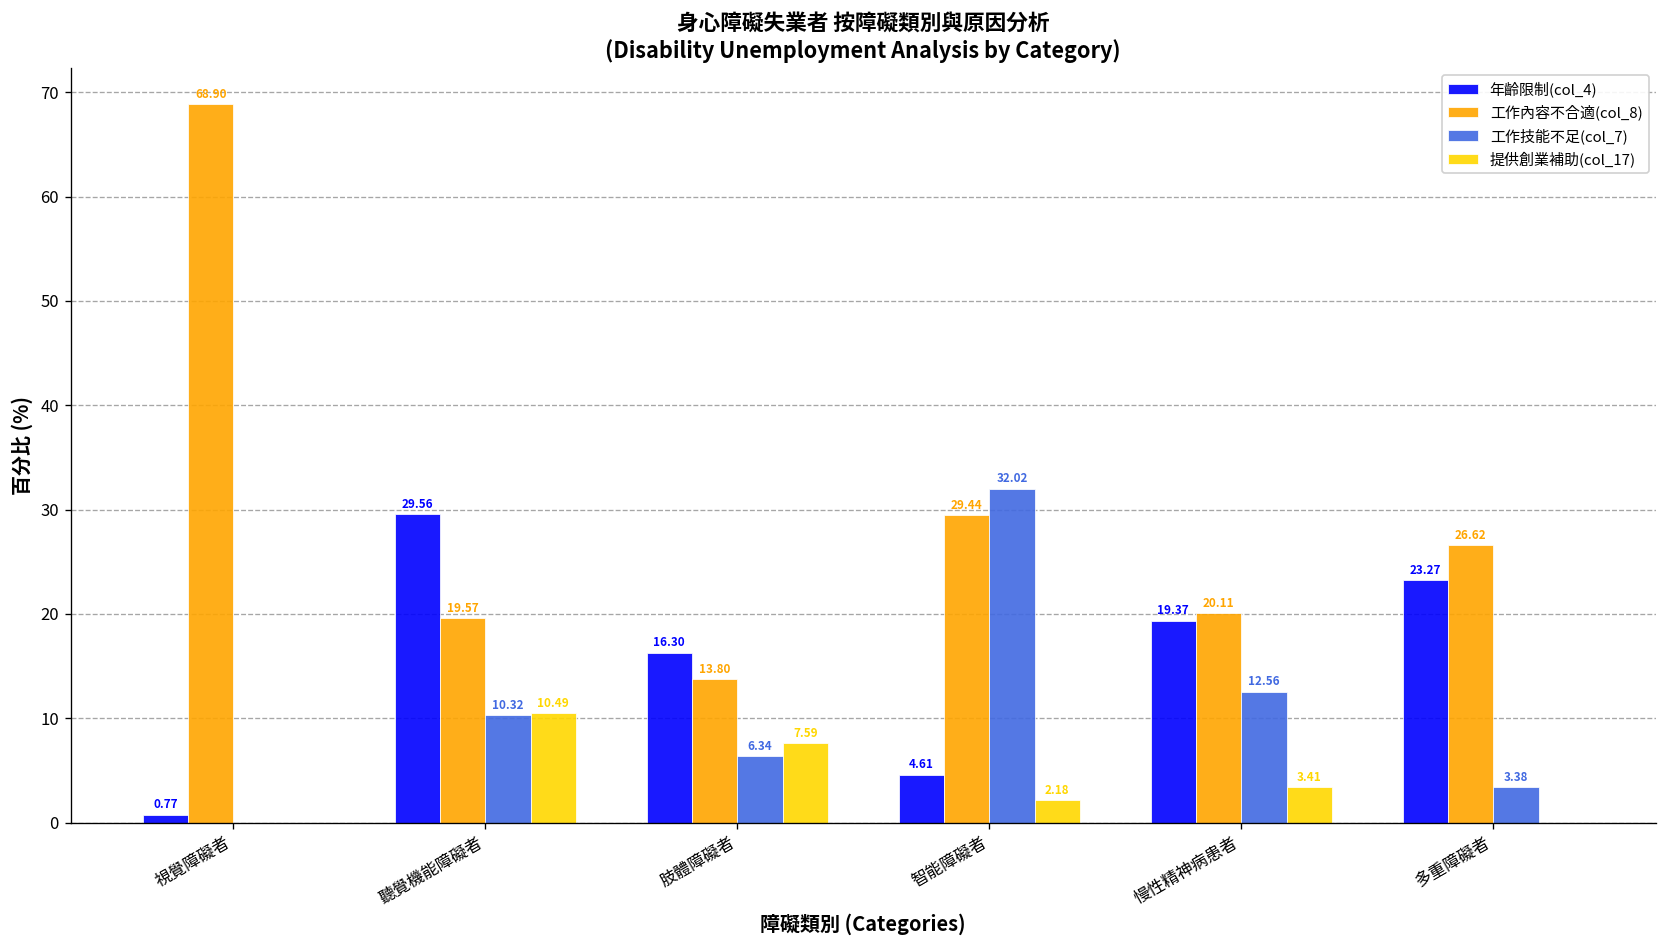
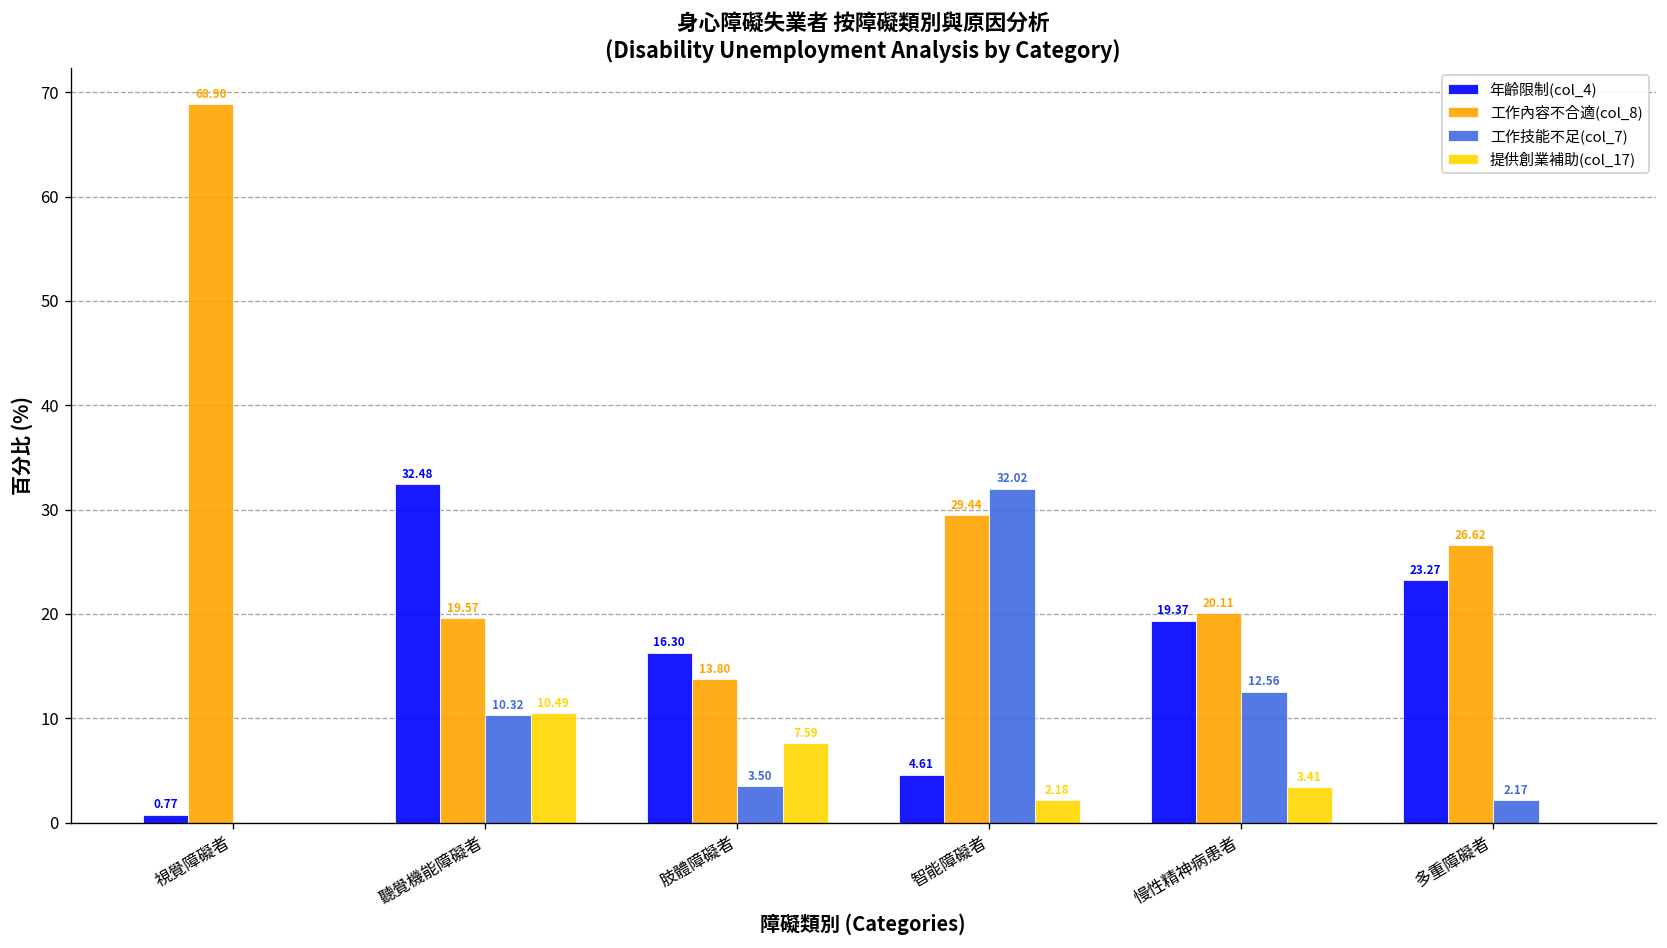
年齡限制(col_4), 聽覺機能障礙者: 29.56 -> 32.48
工作技能不足(col_7), 肢體障礙者: 6.34 -> 3.50
工作技能不足(col_7), 多重障礙者: 3.38 -> 2.17
